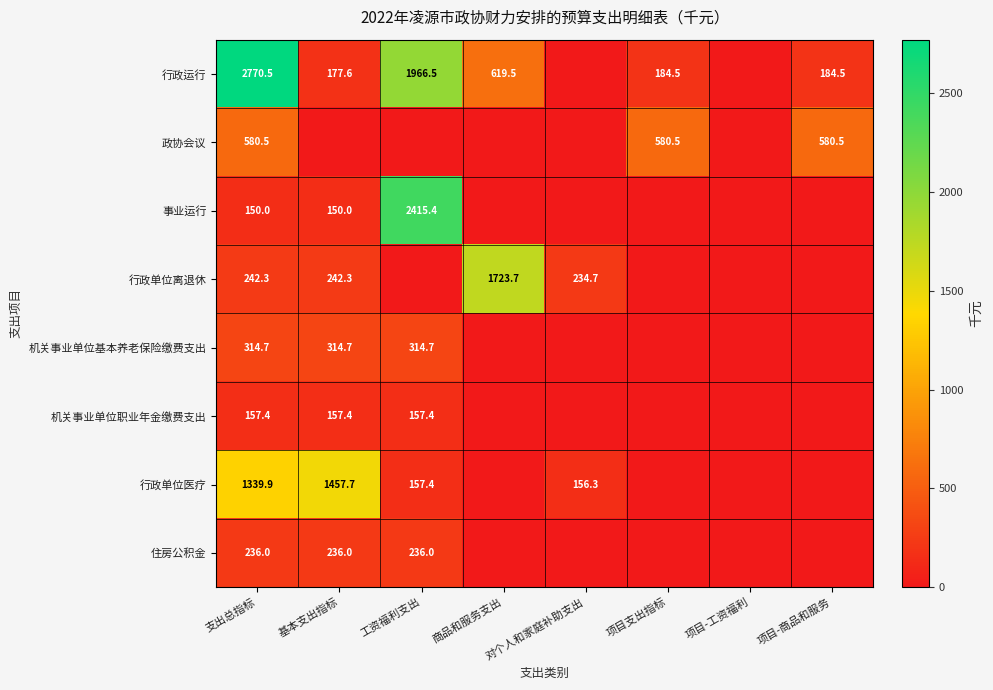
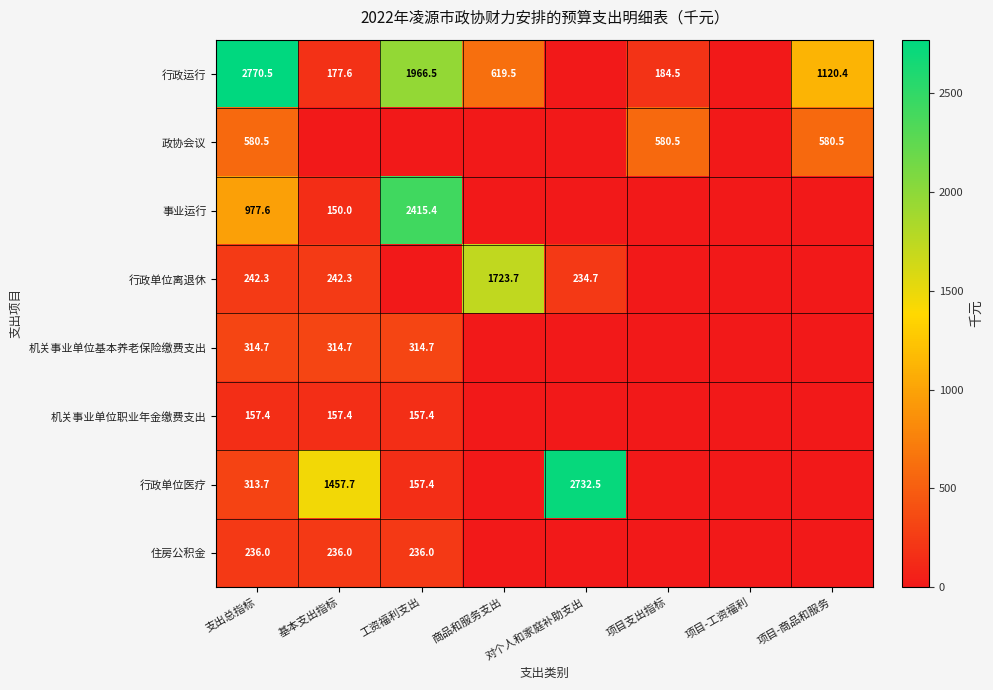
行政运行, 项目-商品和服务: 184.5 -> 1120.4
事业运行, 支出总指标: 150.0 -> 977.6
行政单位医疗, 支出总指标: 1339.9 -> 313.7
行政单位医疗, 对个人和家庭补助支出: 156.3 -> 2732.5
